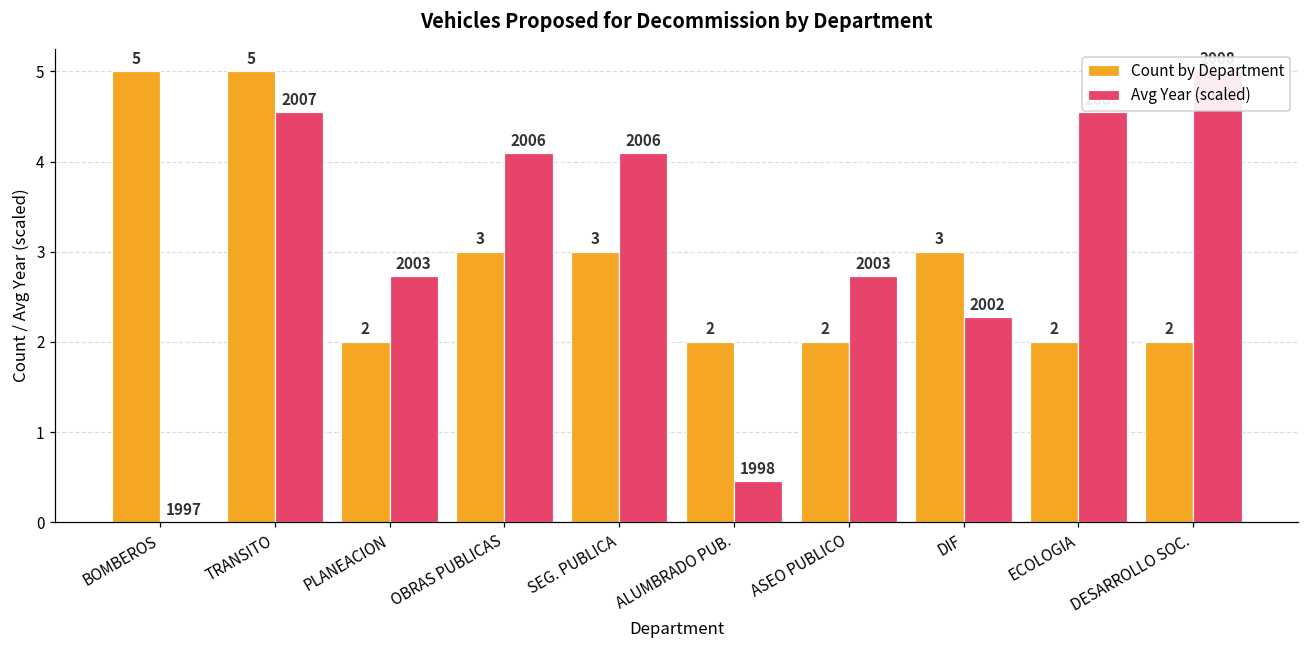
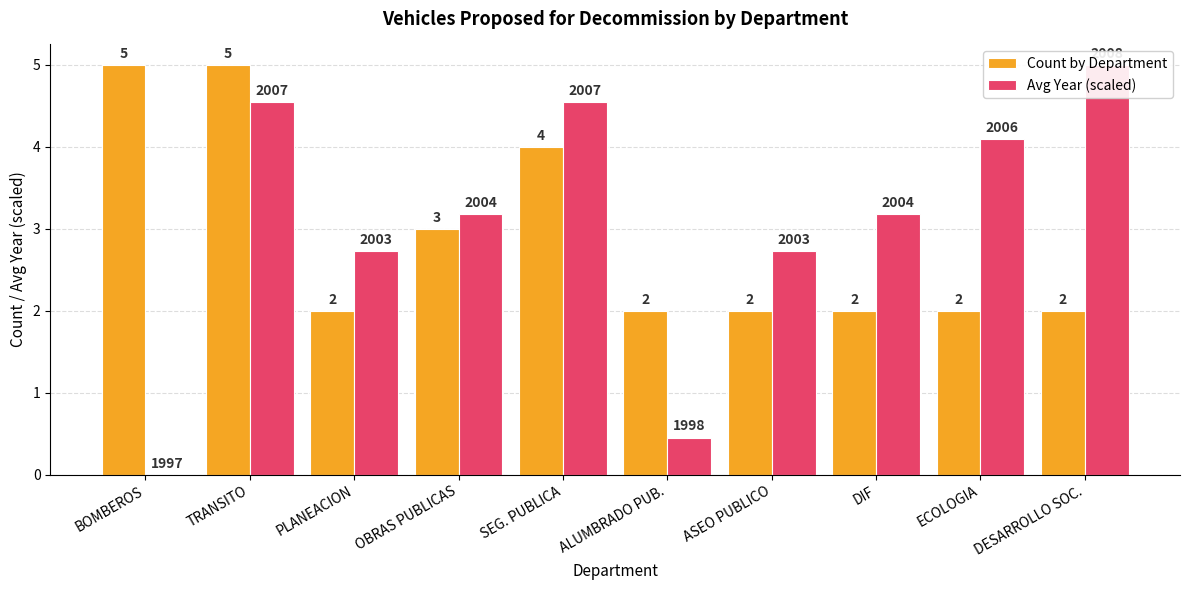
Avg Year (scaled), OBRAS PUBLICAS: 2006 -> 2004
Count by Department, SEG. PUBLICA: 3 -> 4
Avg Year (scaled), SEG. PUBLICA: 2006 -> 2007
Count by Department, DIF: 3 -> 2
Avg Year (scaled), DIF: 2002 -> 2004
Avg Year (scaled), ECOLOGIA: 4.5 -> 4.1
